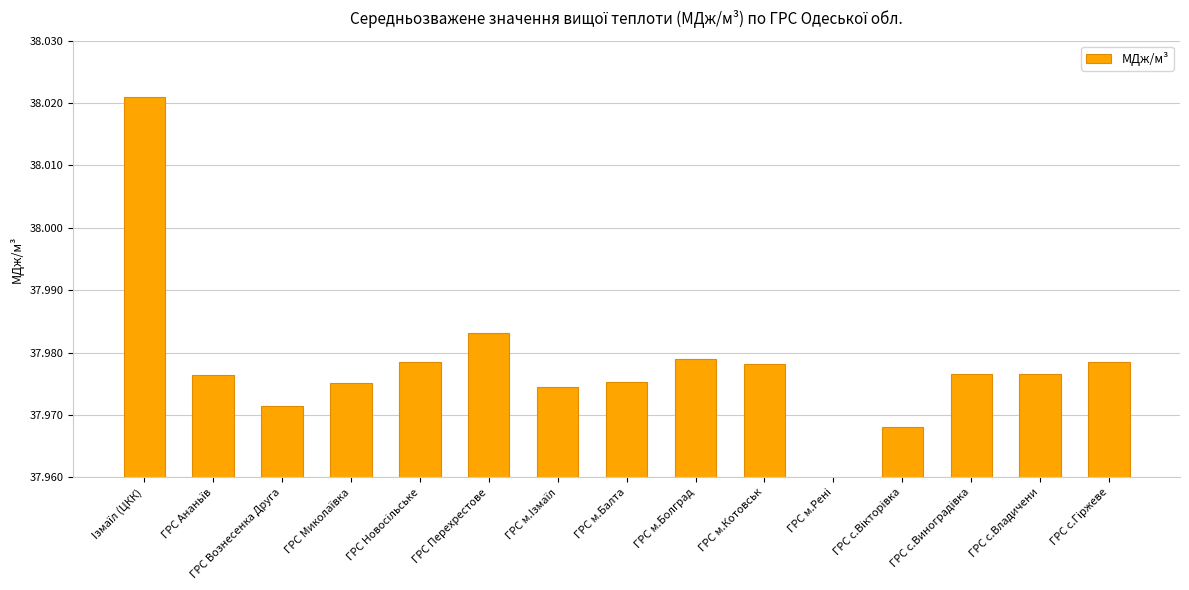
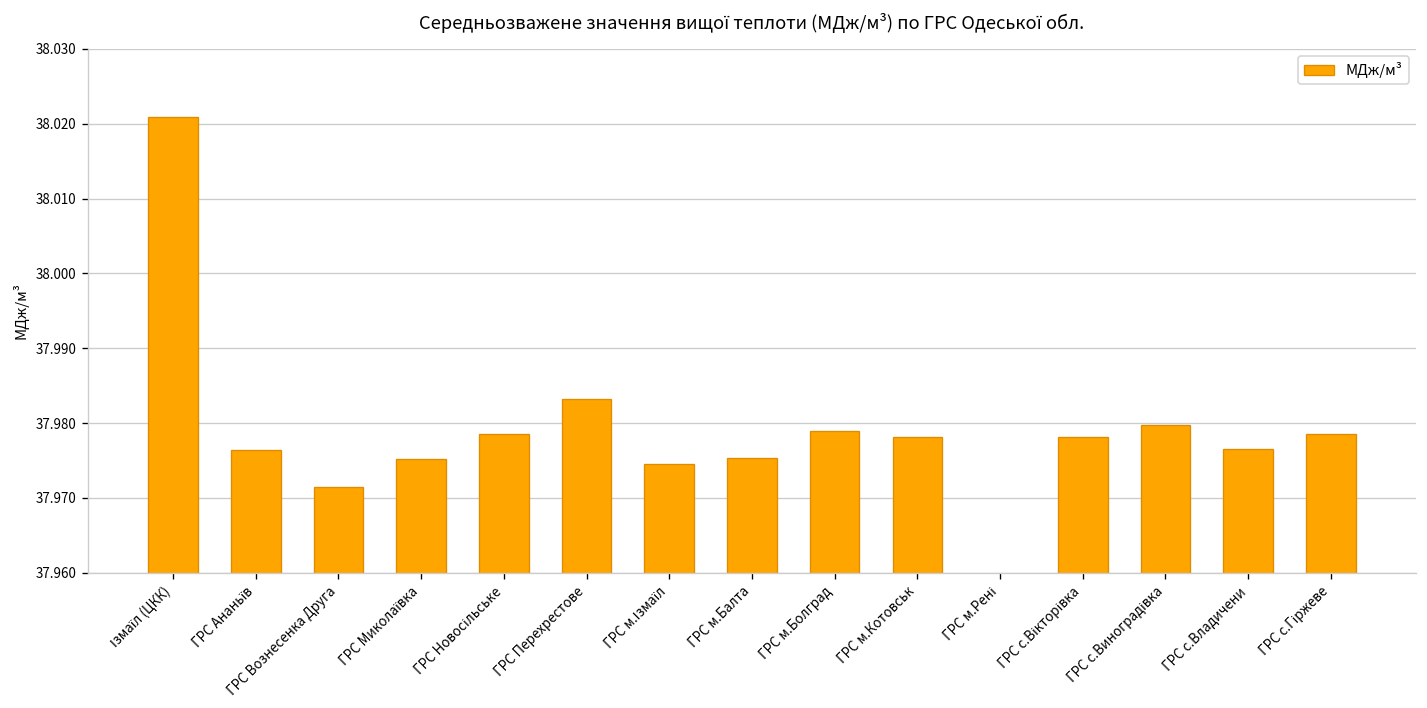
ГРС с.Вікторівка: 37.968 -> 37.978
ГРС с.Виноградівка: 37.977 -> 37.980
